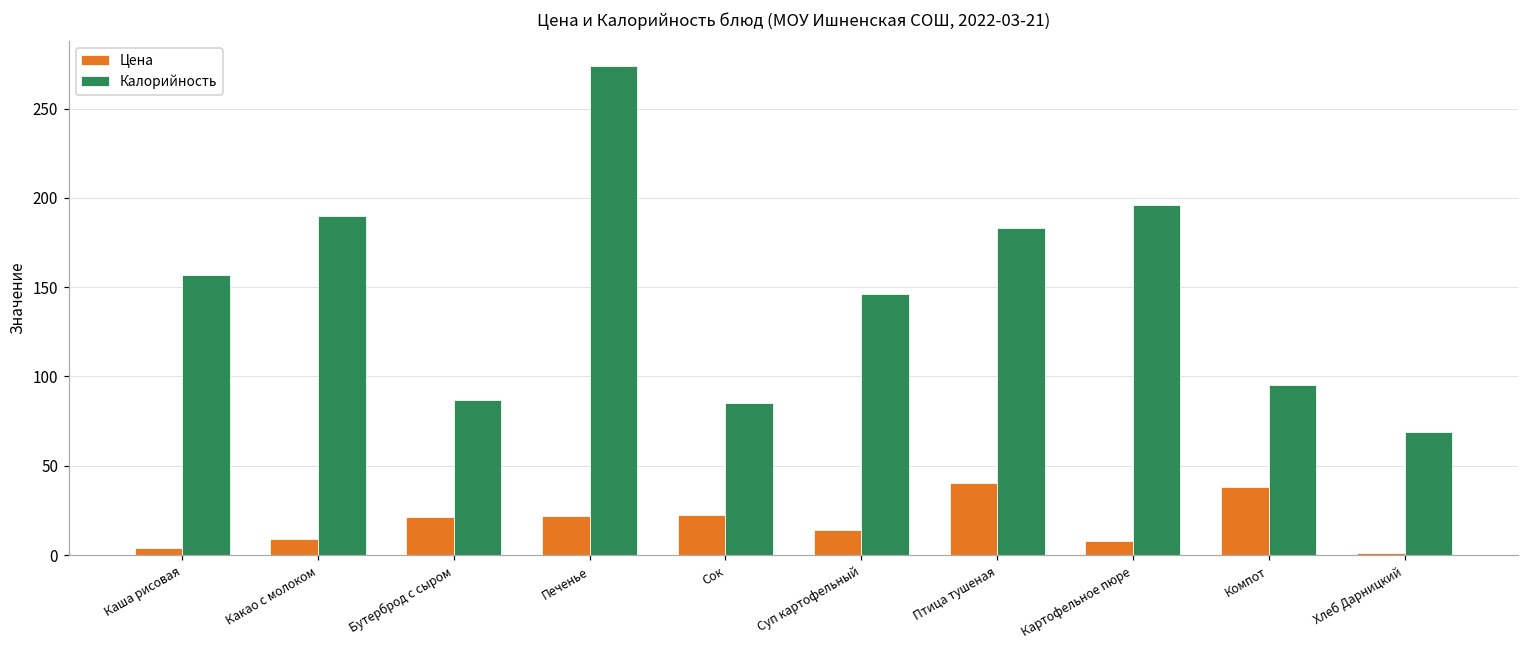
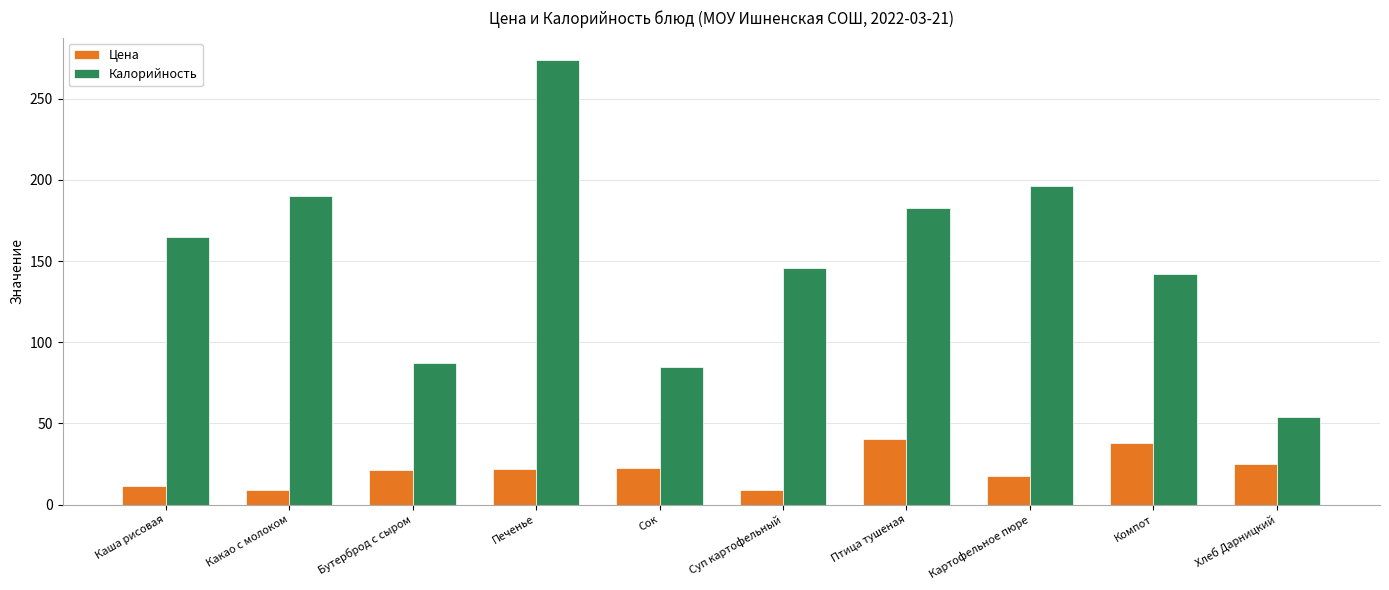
Цена, Каша рисовая: 4 -> 11
Калорийность, Каша рисовая: 157 -> 165
Цена, Суп картофельный: 14 -> 9
Цена, Картофельное пюре: 8 -> 17
Калорийность, Компот: 95 -> 142
Цена, Хлеб Дарницкий: 1 -> 25
Калорийность, Хлеб Дарницкий: 69 -> 54
